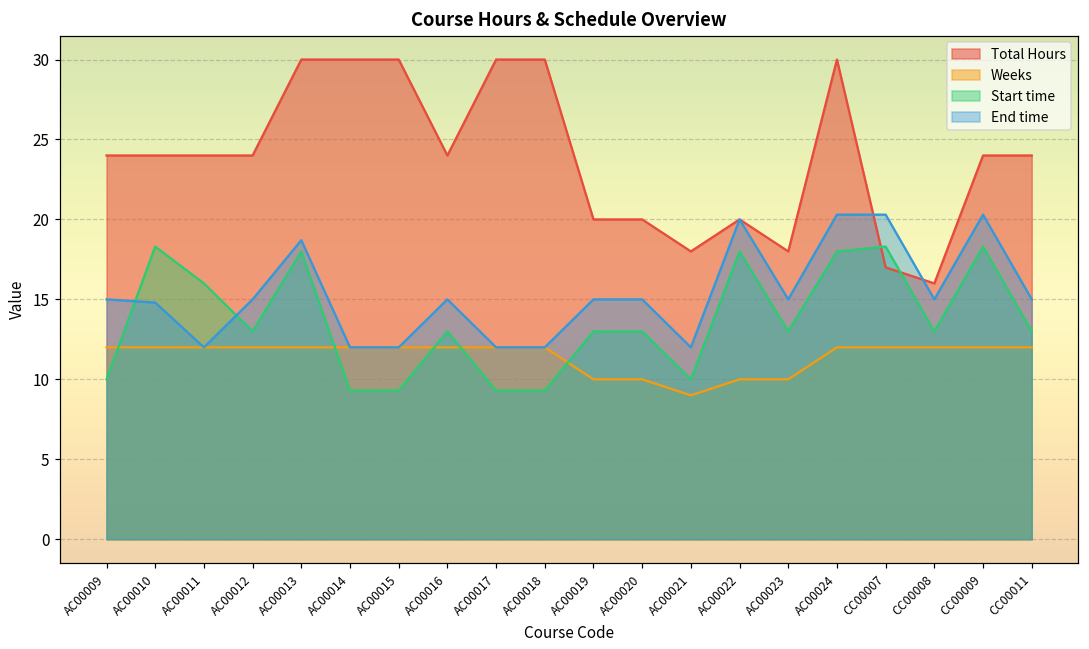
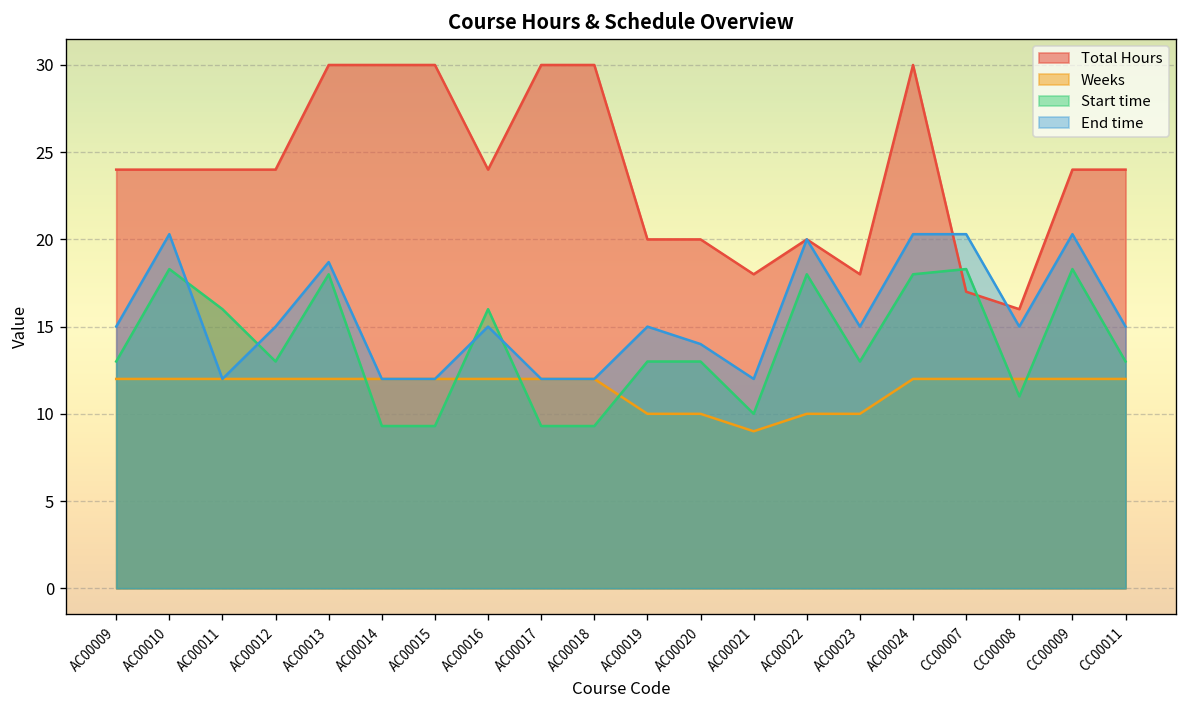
Start time, AC00009: 10 -> 13
End time, AC00010: 14.8 -> 20.3
Start time, AC00016: 13 -> 16
End time, AC00020: 15 -> 14
Start time, CC00008: 13 -> 11
